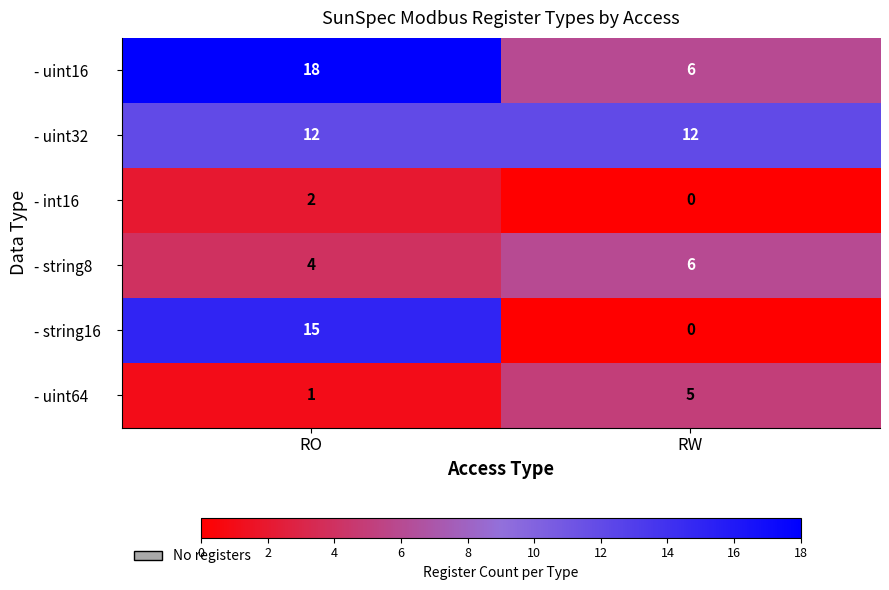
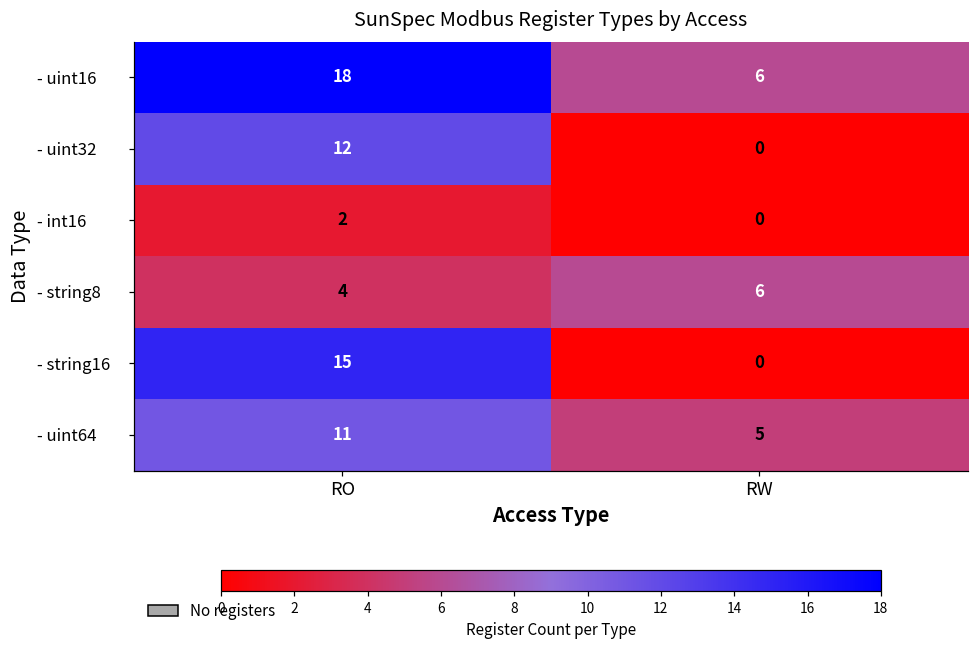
- uint32, RW: 12 -> 0
- uint64, RO: 1 -> 11
